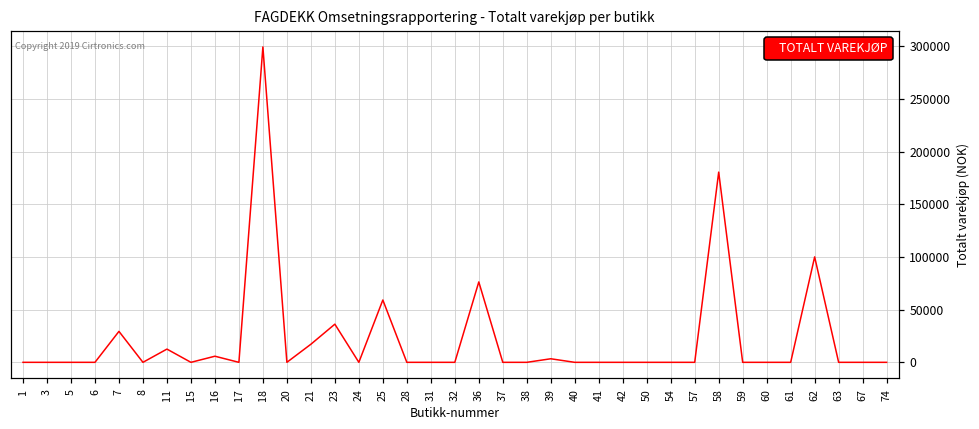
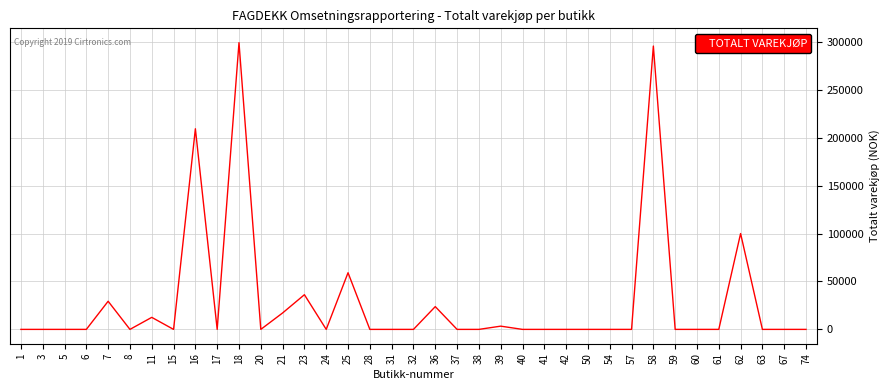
16: 10000 -> 210000
36: 80000 -> 20000
58: 180000 -> 300000
